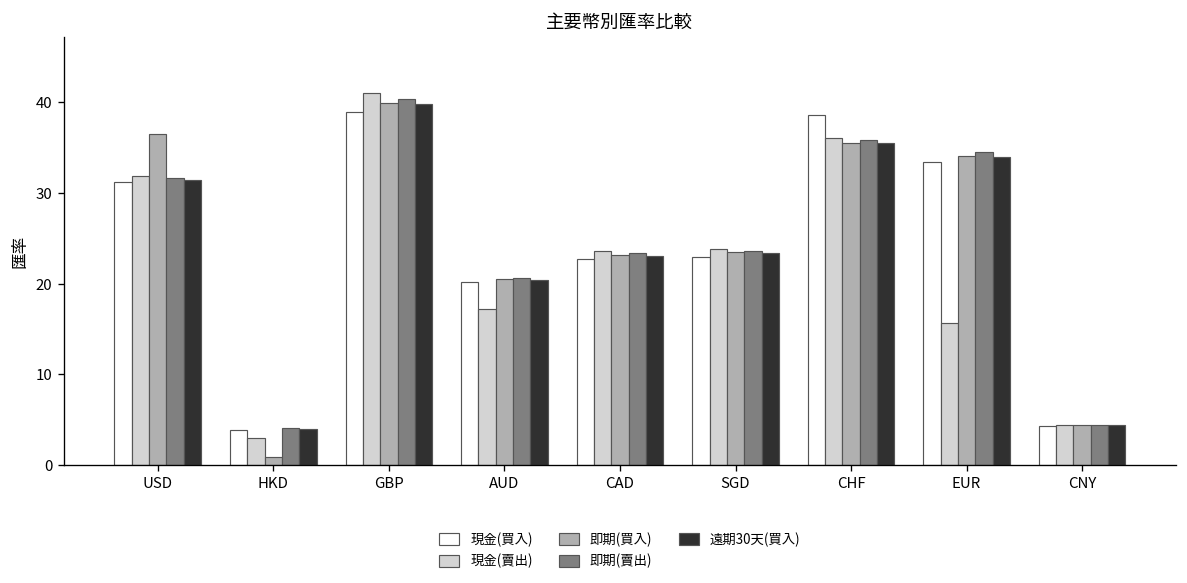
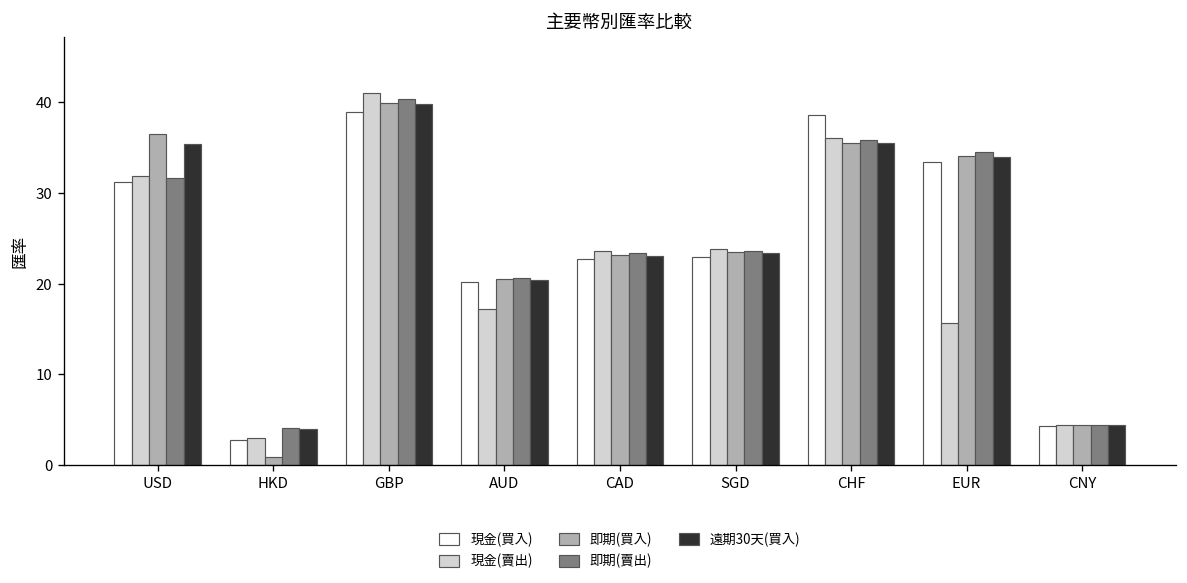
遠期30天(買入), USD: 31 -> 35
現金(買入), HKD: 4 -> 3
